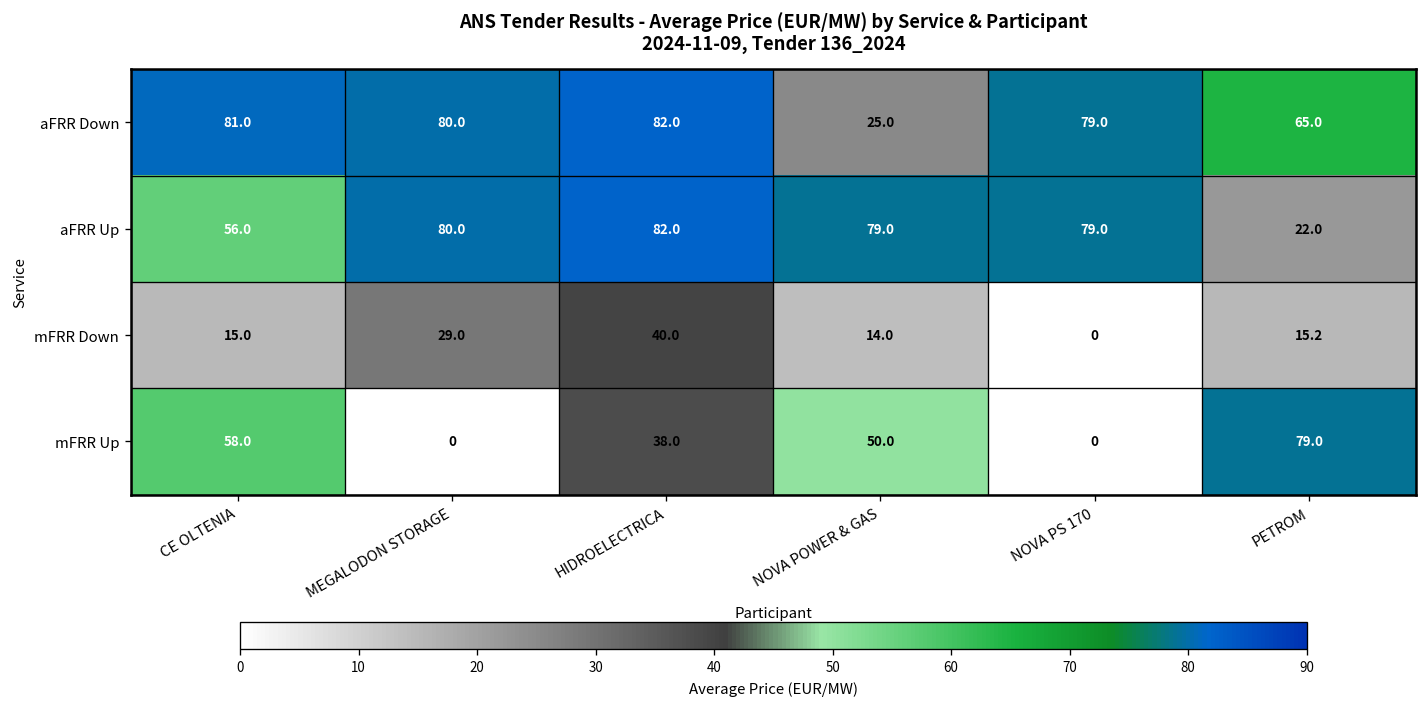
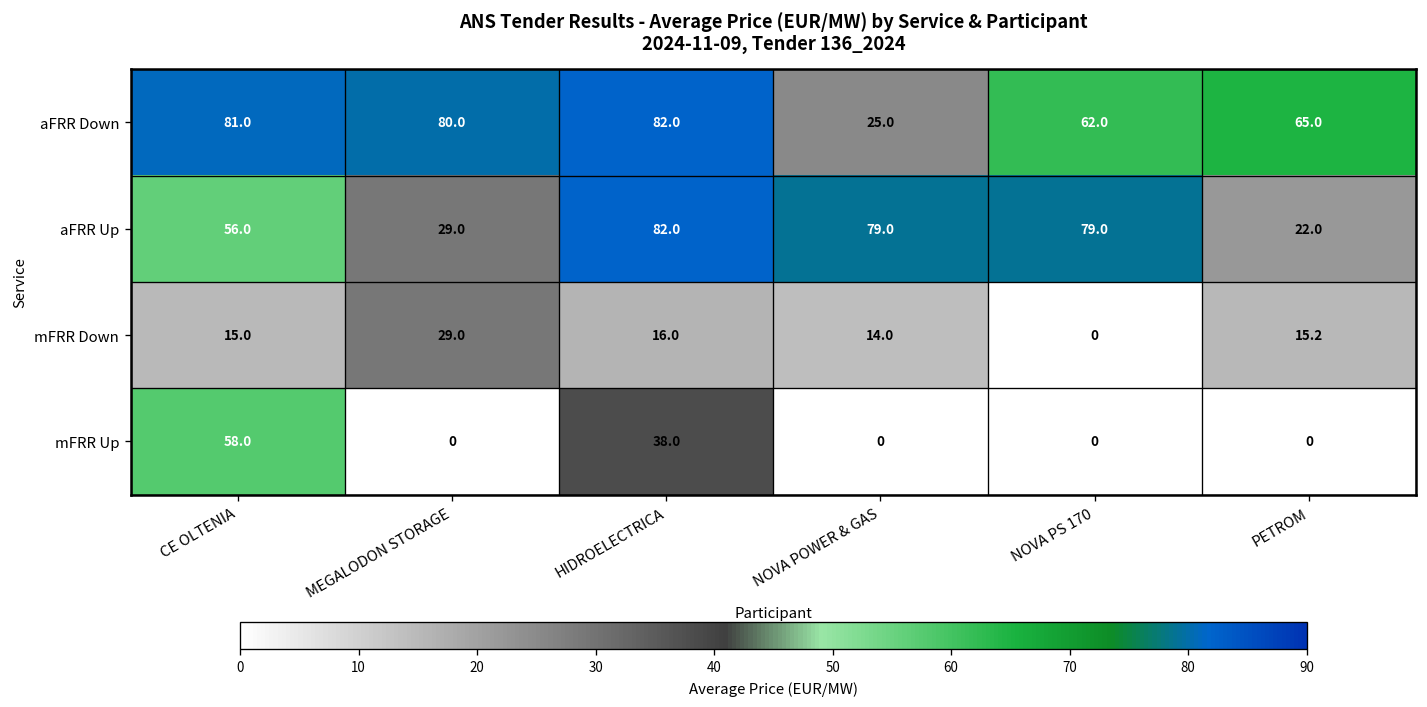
aFRR Down, NOVA PS 170: 79.0 -> 62.0
aFRR Up, MEGALODON STORAGE: 80.0 -> 29.0
mFRR Down, HIDROELECTRICA: 40.0 -> 16.0
mFRR Up, NOVA POWER & GAS: 50.0 -> 0
mFRR Up, PETROM: 79.0 -> 0
